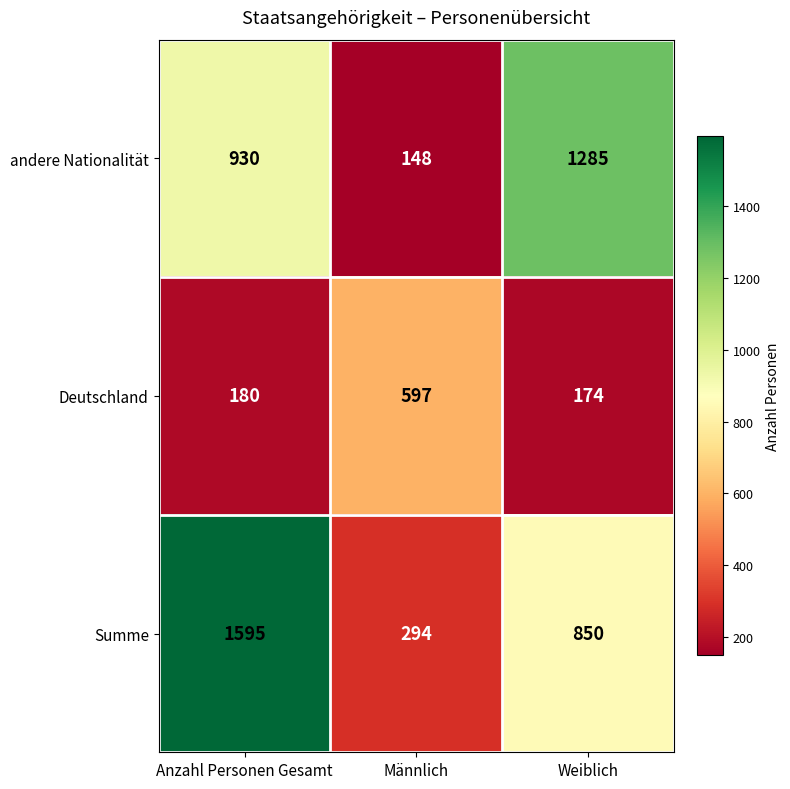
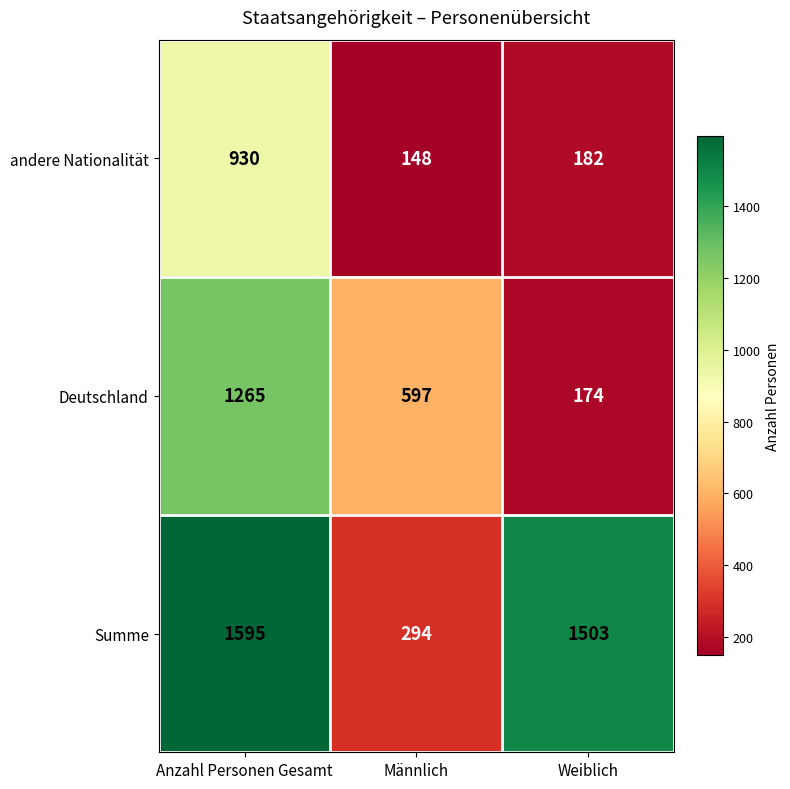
andere Nationalität, Weiblich: 1285 -> 182
Deutschland, Anzahl Personen Gesamt: 180 -> 1265
Summe, Weiblich: 850 -> 1503
